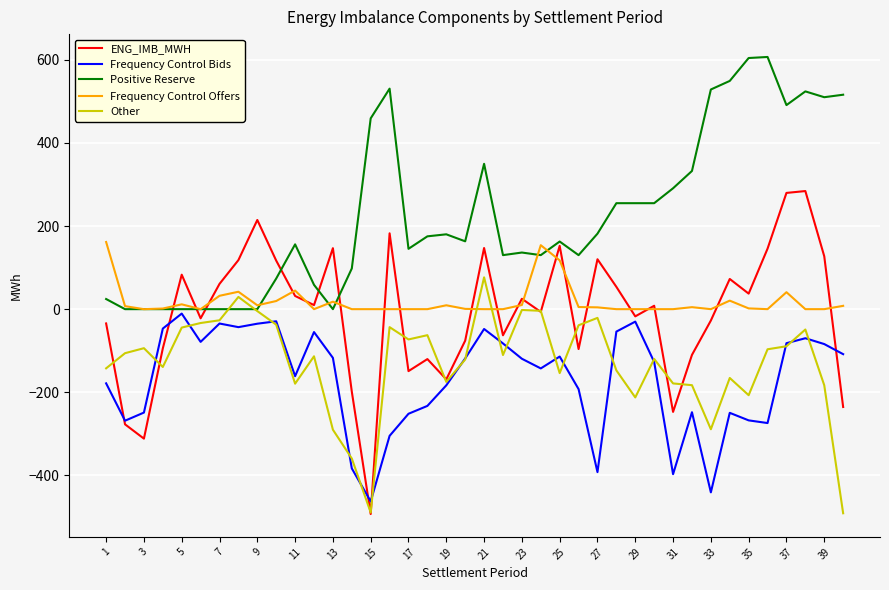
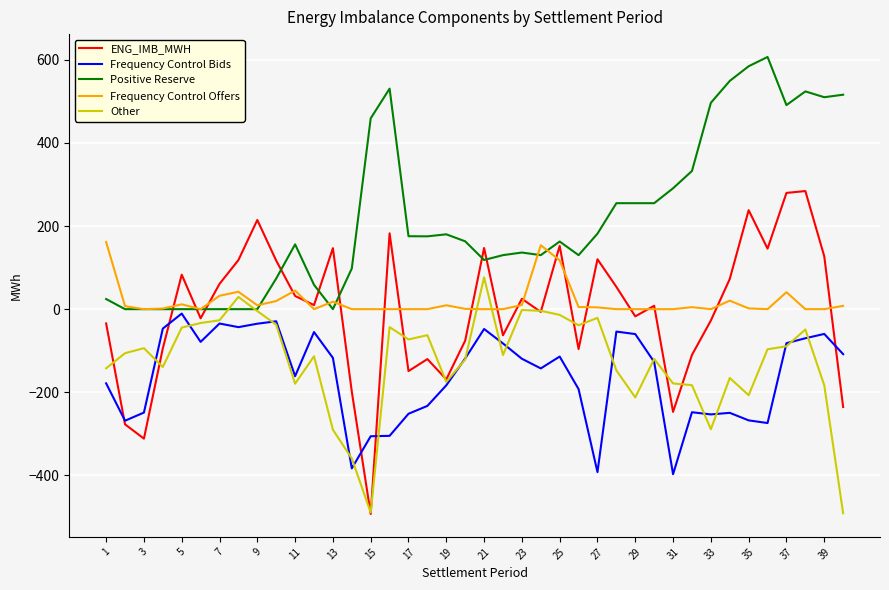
Frequency Control Bids, 15: -460 -> -310
Positive Reserve, 17: 150 -> 180
Positive Reserve, 21: 350 -> 120
Other, 25: -150 -> -10
Frequency Control Bids, 29: -30 -> -60
Frequency Control Bids, 33: -440 -> -250
Positive Reserve, 33: 530 -> 500
ENG_IMB_MWH, 35: 40 -> 240
Positive Reserve, 35: 600 -> 580
Frequency Control Bids, 39: -80 -> -60
